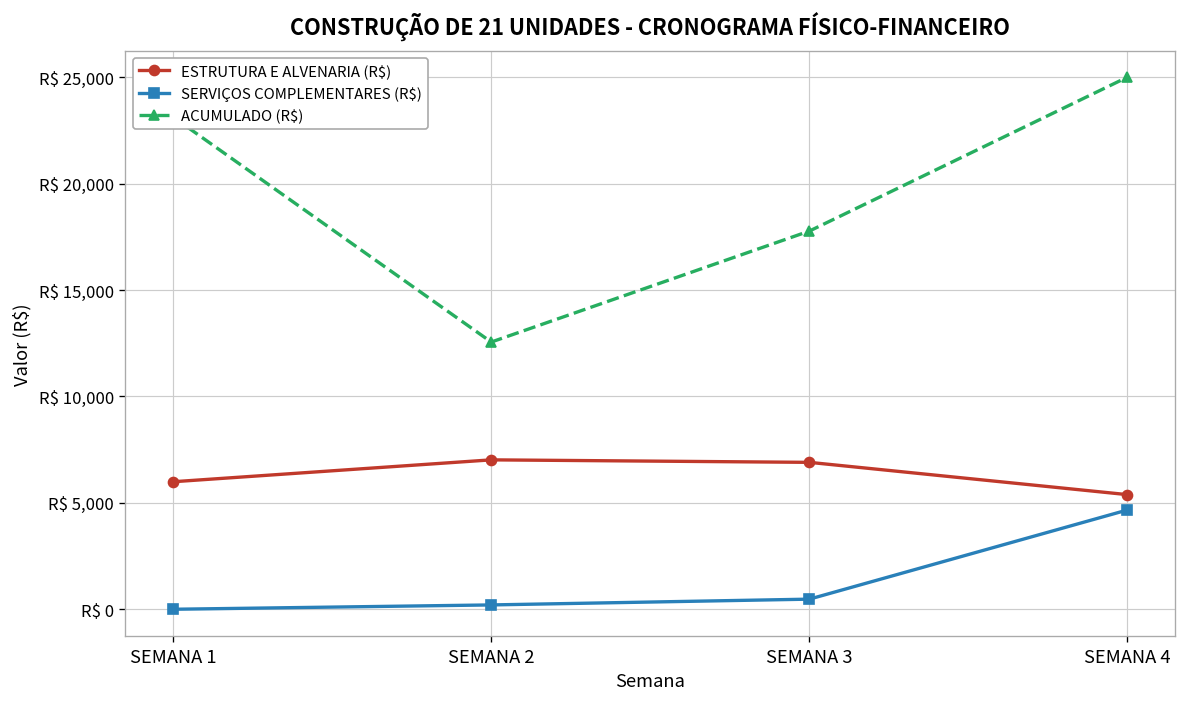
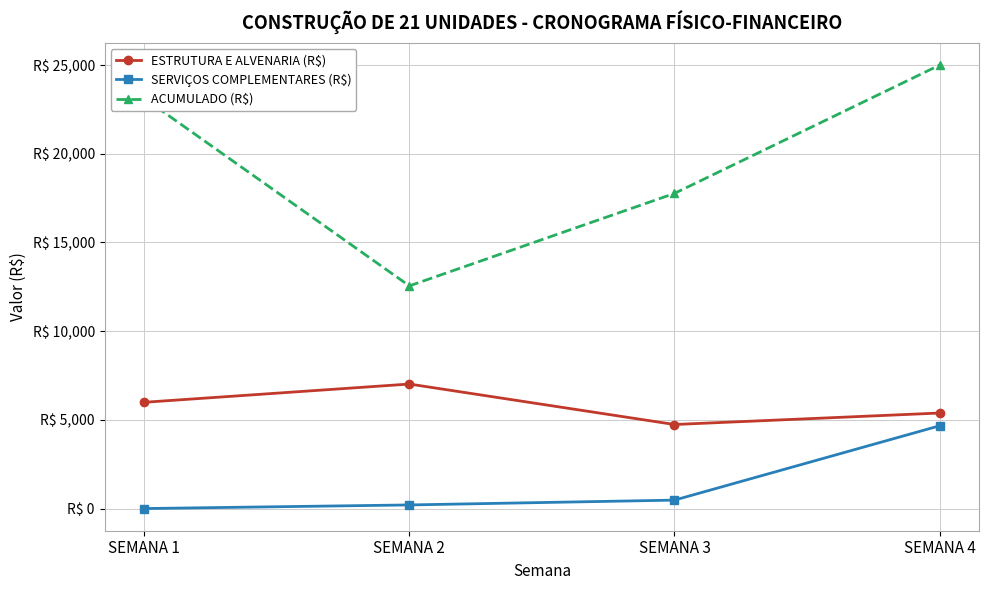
ESTRUTURA E ALVENARIA (R$), SEMANA 3: R$ 6,900 -> R$ 4,700
